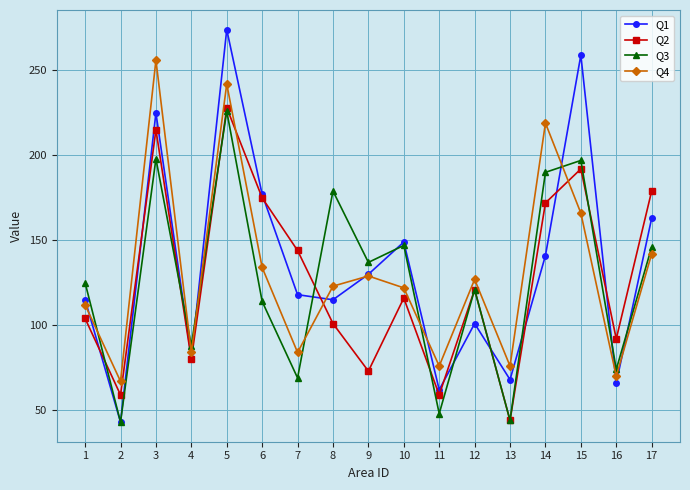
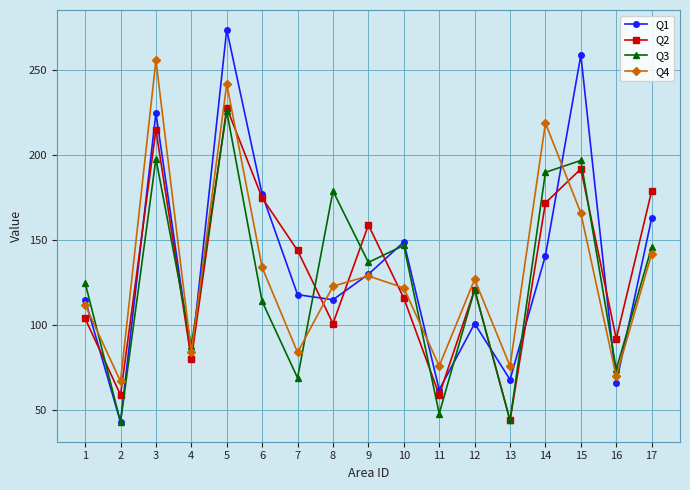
Q2, 9: 73 -> 159
